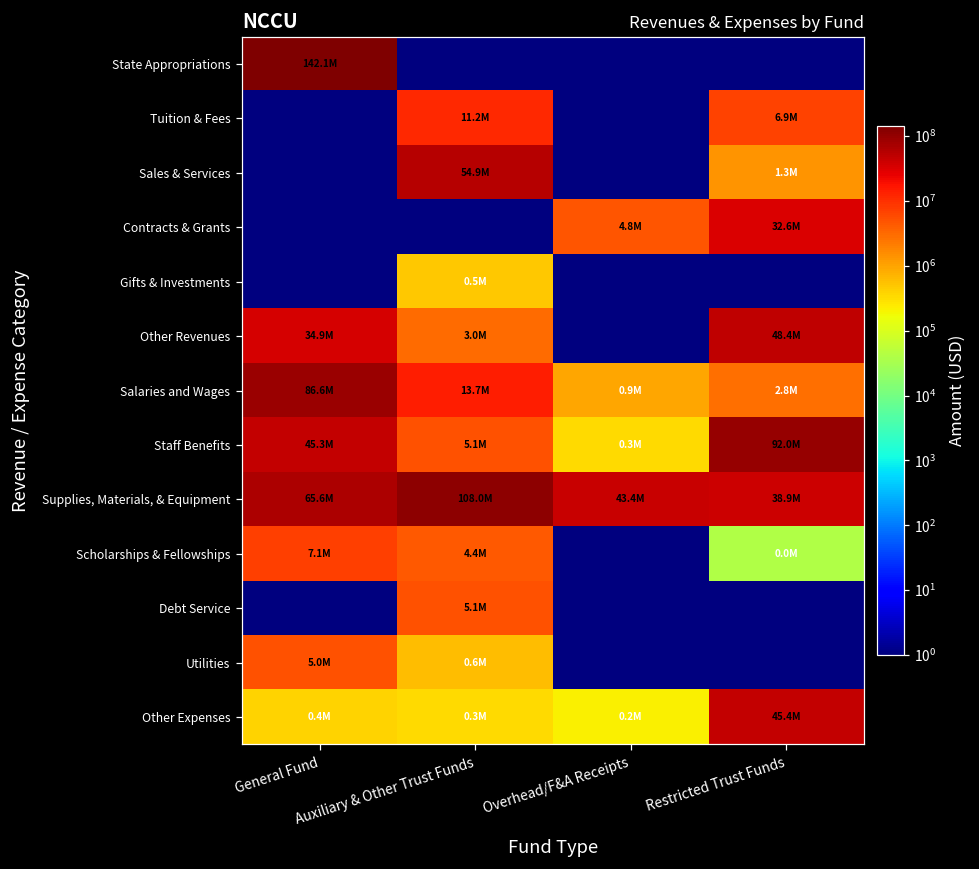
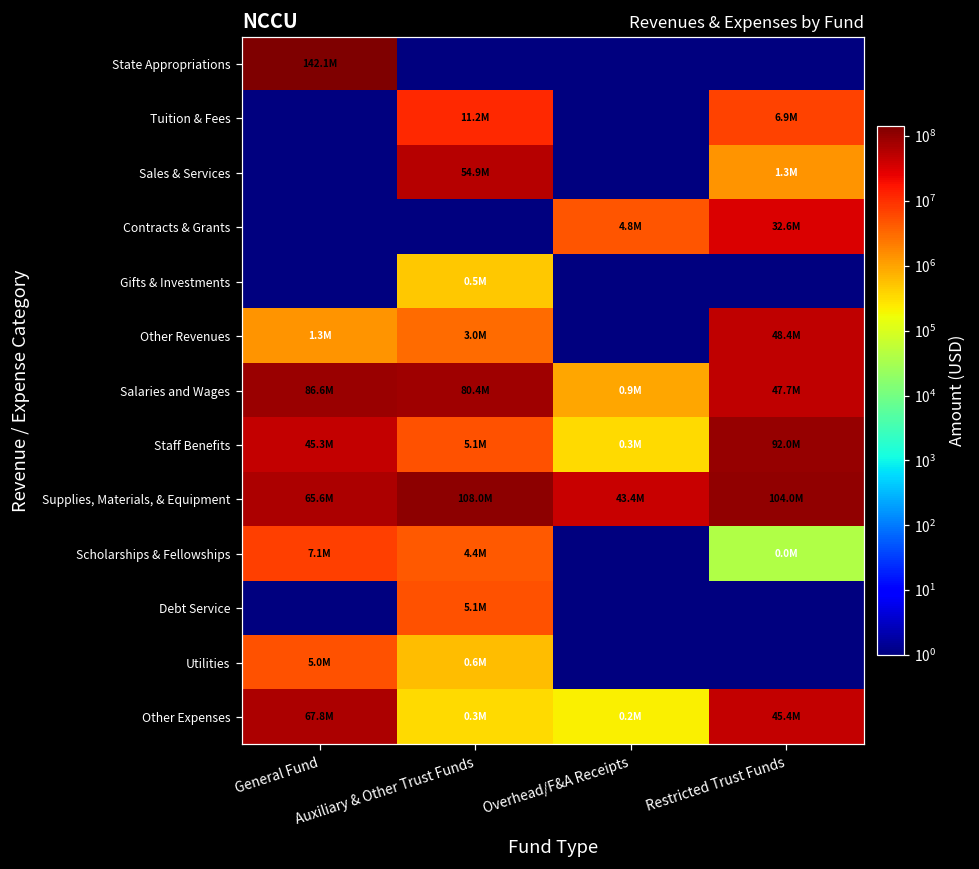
Other Revenues, General Fund: 34.9M -> 1.3M
Salaries and Wages, Auxiliary & Other Trust Funds: 13.7M -> 80.4M
Salaries and Wages, Restricted Trust Funds: 2.8M -> 47.7M
Supplies, Materials, & Equipment, Restricted Trust Funds: 38.9M -> 104.0M
Other Expenses, General Fund: 0.4M -> 67.8M
